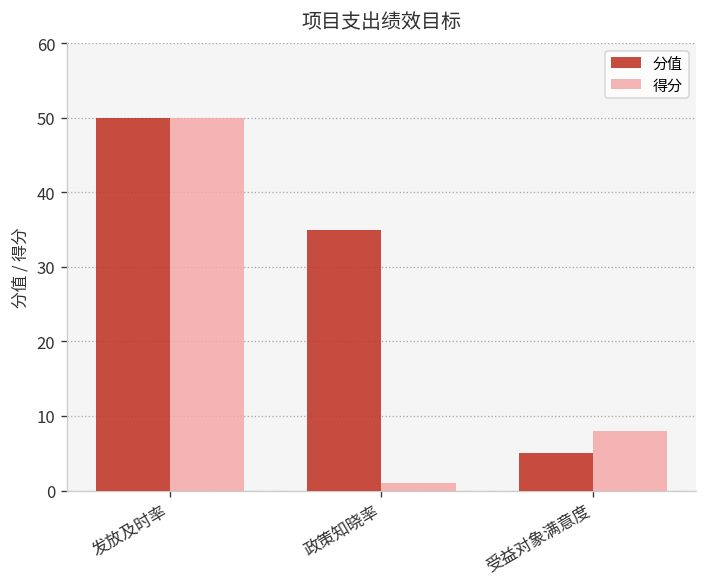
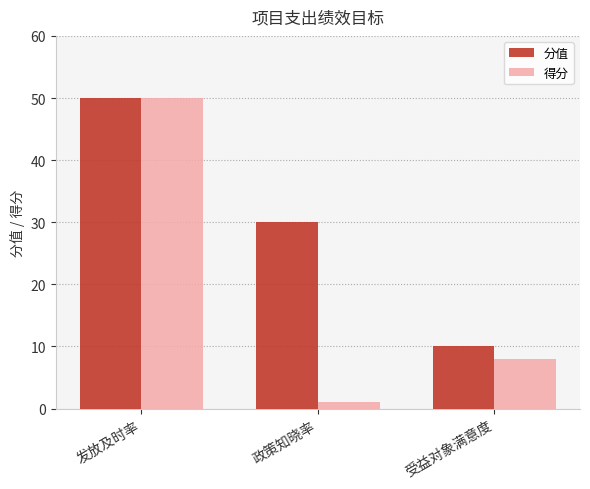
分值, 政策知晓率: 35 -> 30
分值, 受益对象满意度: 5 -> 10
